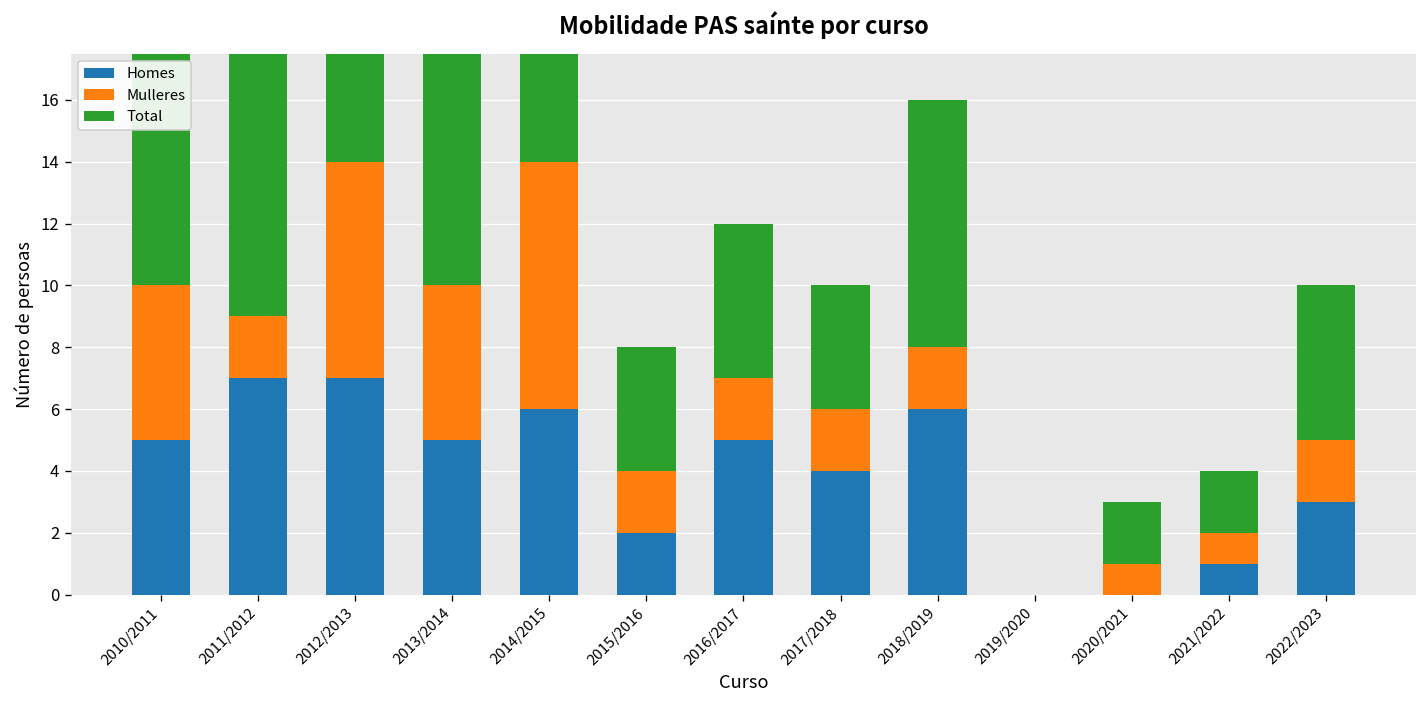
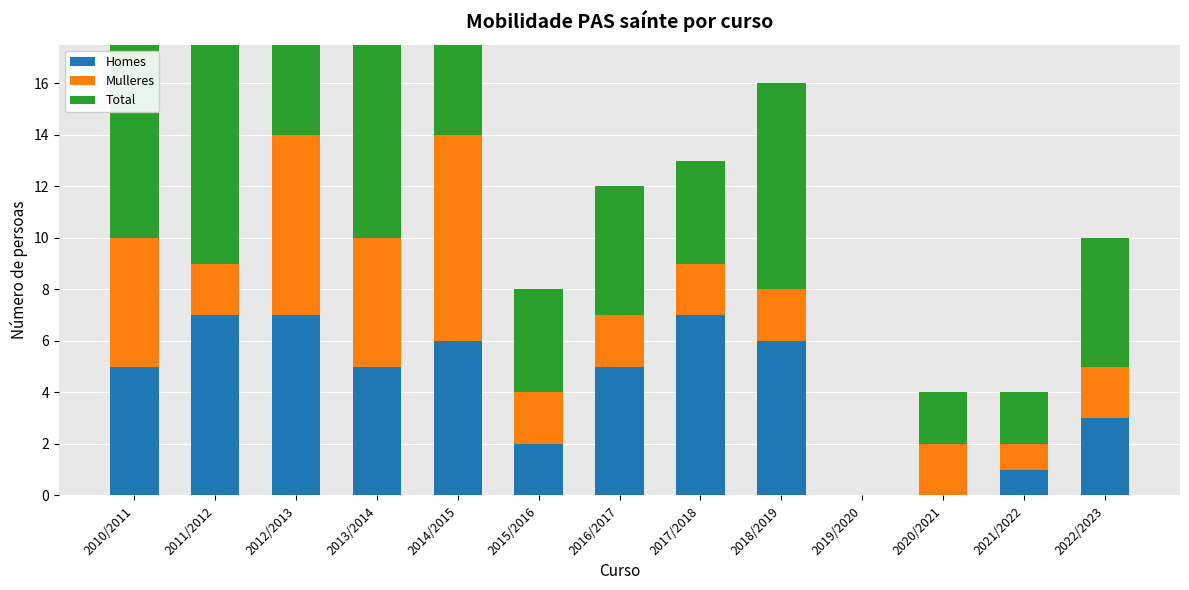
Homes, 2017/2018: 4 -> 7
Mulleres, 2020/2021: 1 -> 2
